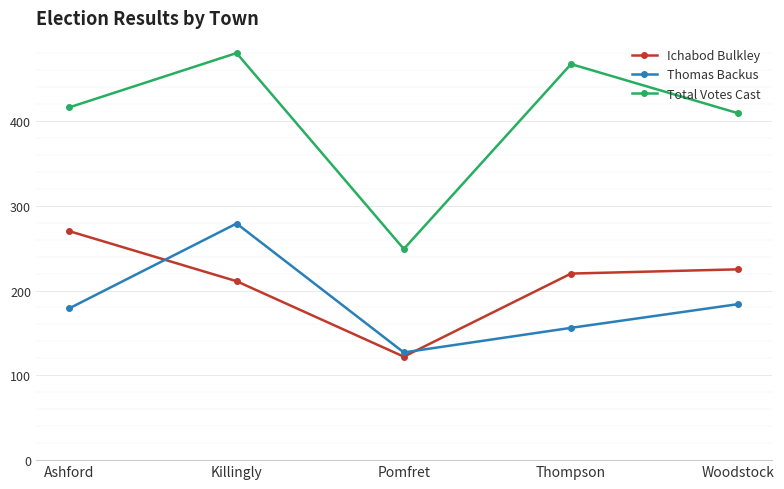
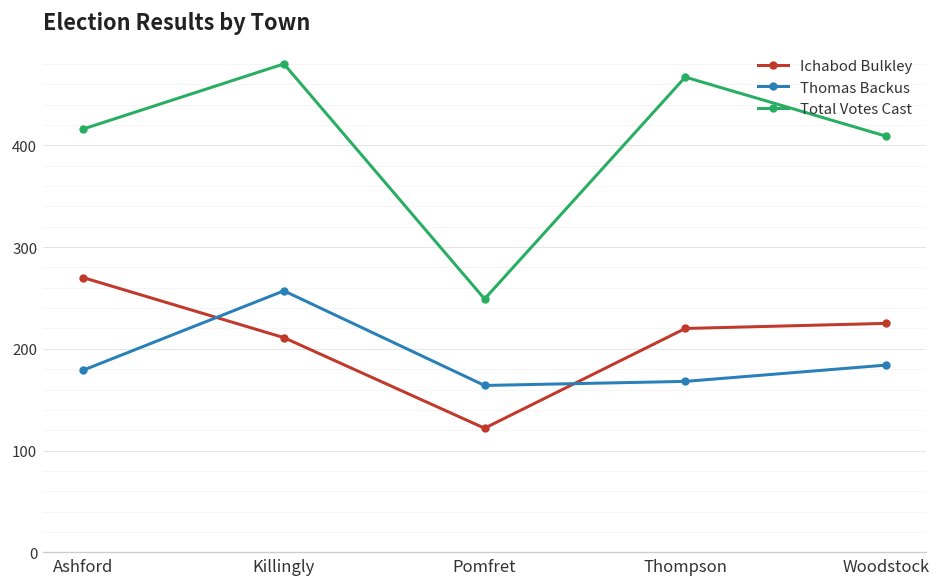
Thomas Backus, Killingly: 280 -> 260
Thomas Backus, Pomfret: 130 -> 160
Thomas Backus, Thompson: 160 -> 170
